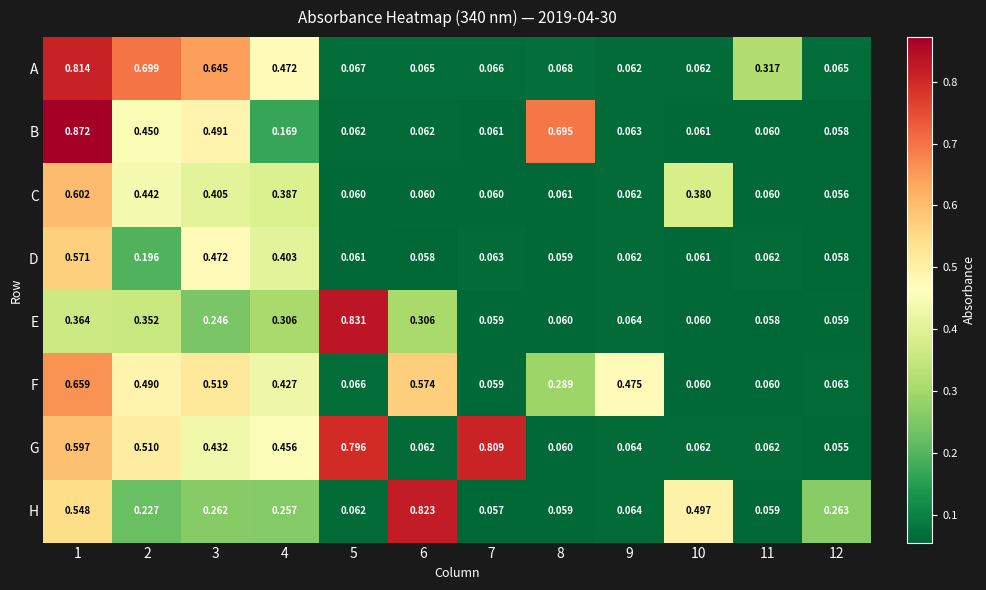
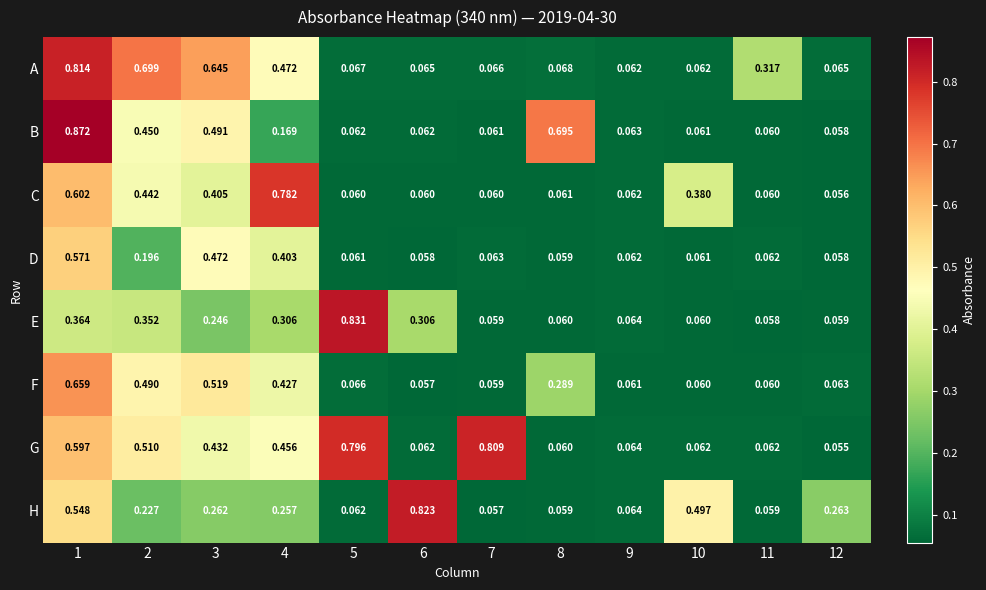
C, 4: 0.387 -> 0.782
F, 6: 0.574 -> 0.057
F, 9: 0.475 -> 0.061
